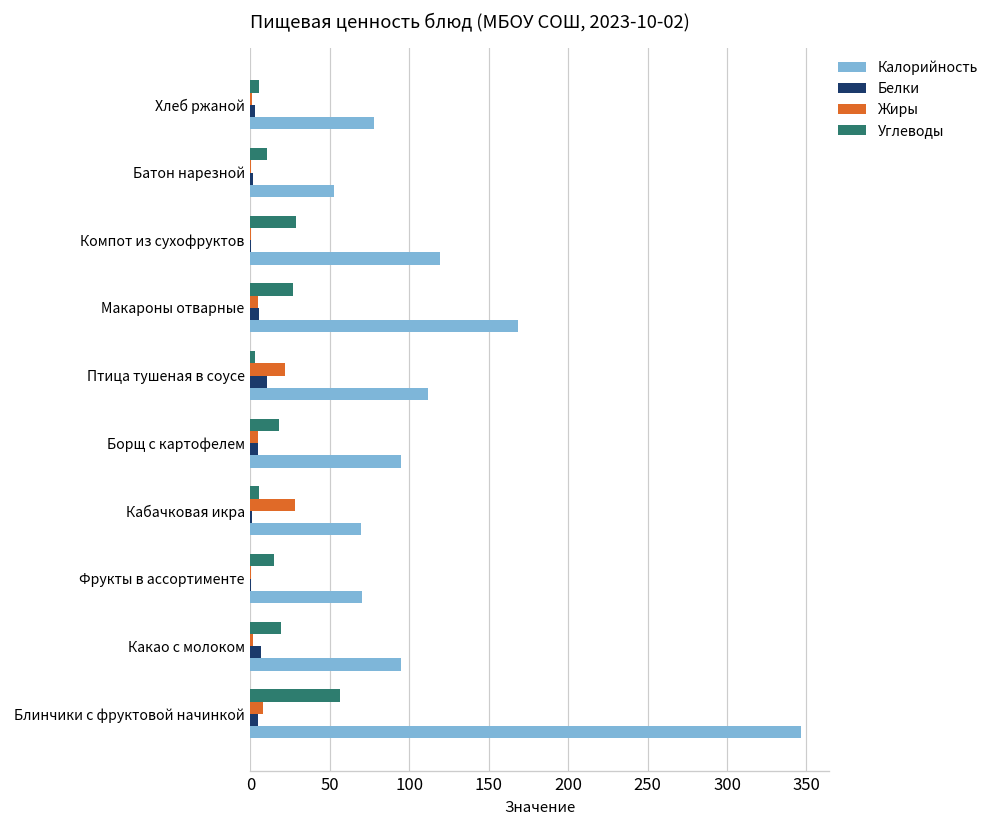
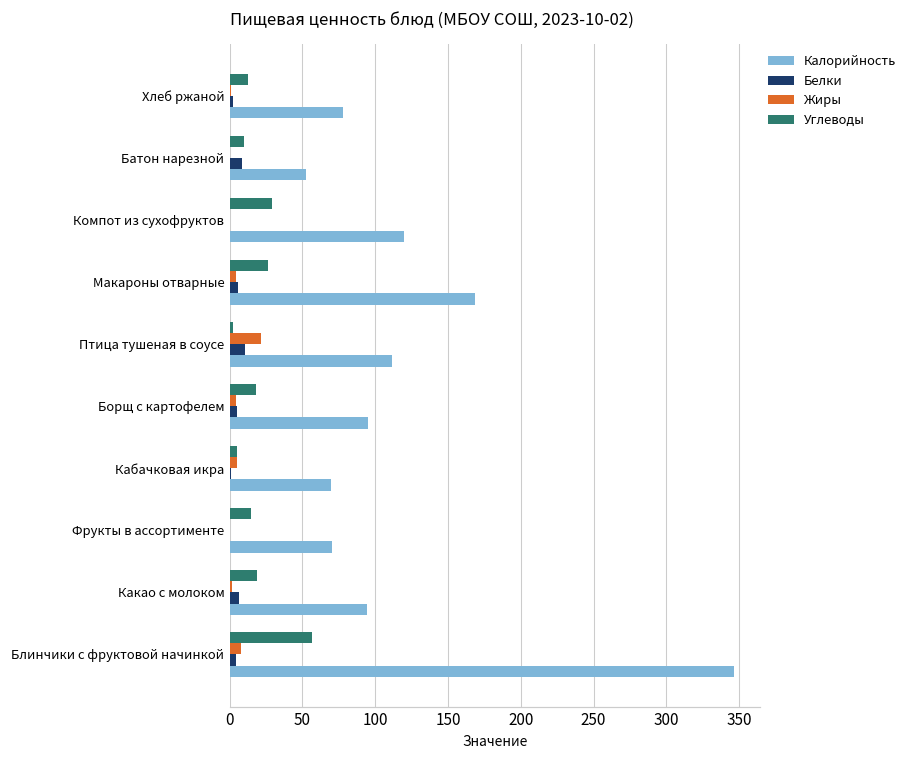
Углеводы, Хлеб ржаной: 5 -> 13
Белки, Батон нарезной: 2 -> 9
Жиры, Кабачковая икра: 28 -> 5
